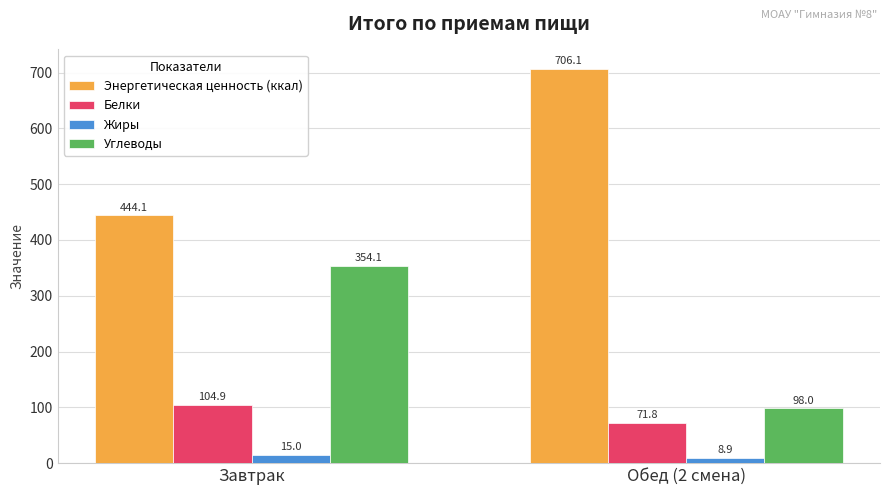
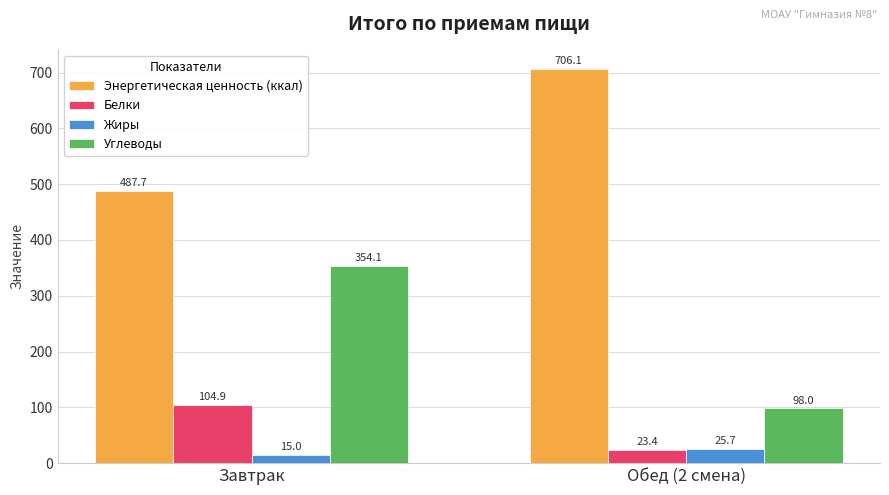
Энергетическая ценность (ккал), Завтрак: 444.1 -> 487.7
Белки, Обед (2 смена): 71.8 -> 23.4
Жиры, Обед (2 смена): 8.9 -> 25.7
